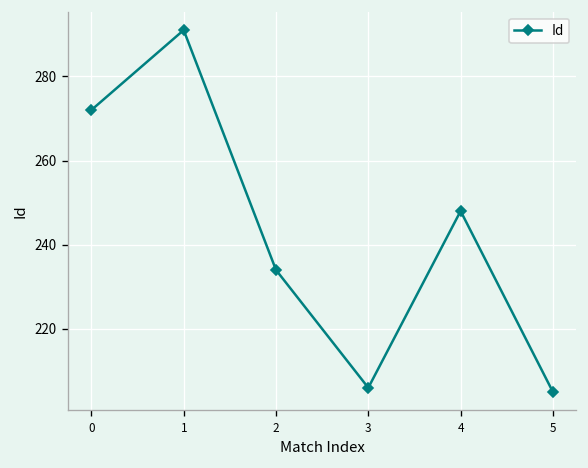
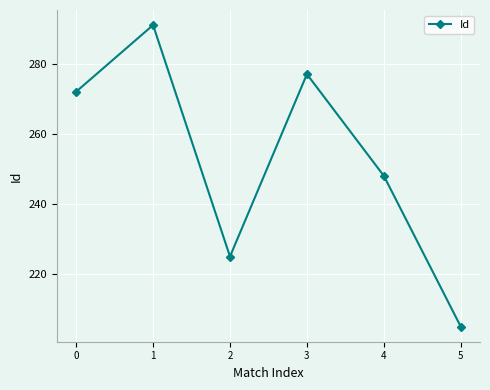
2: 234 -> 225
3: 206 -> 277
